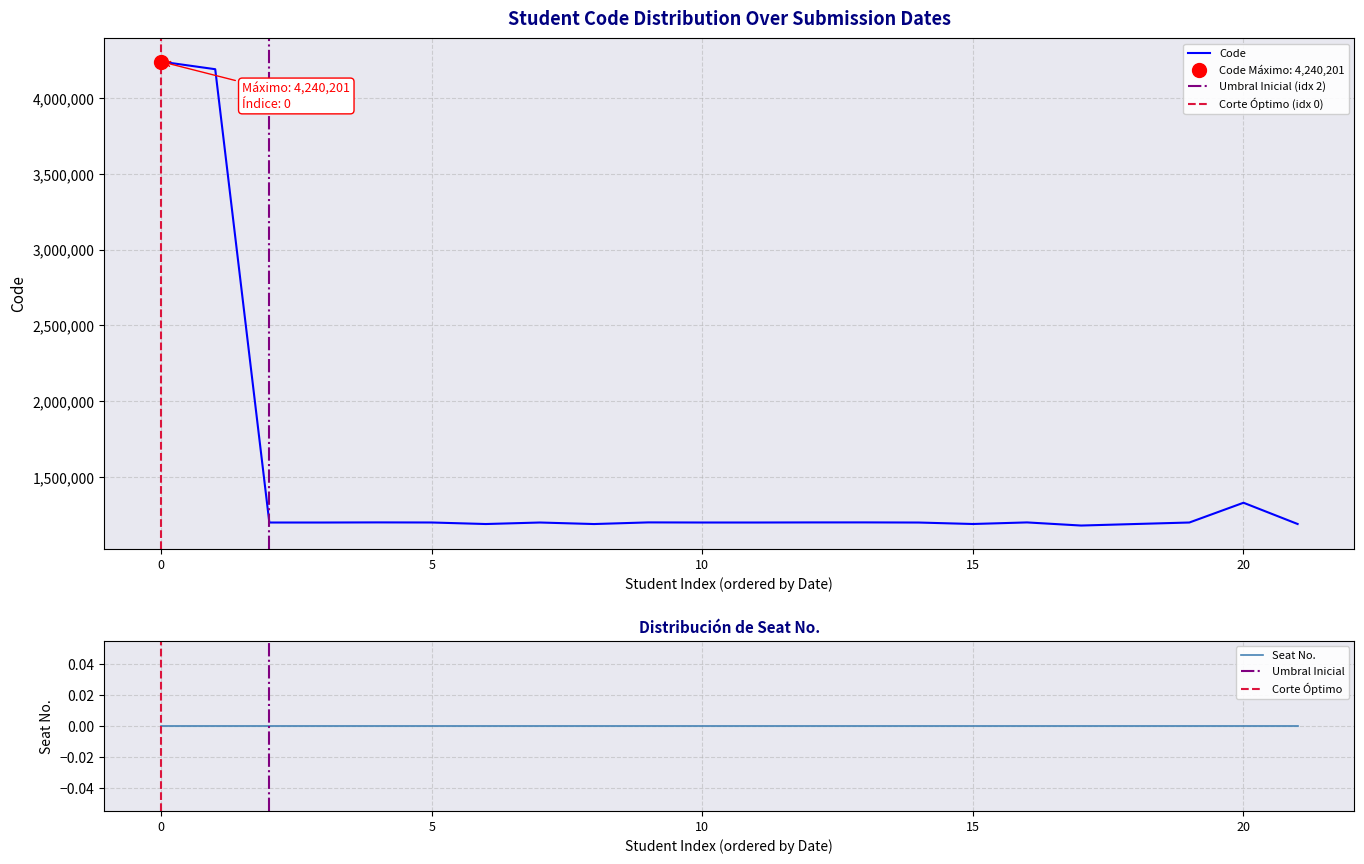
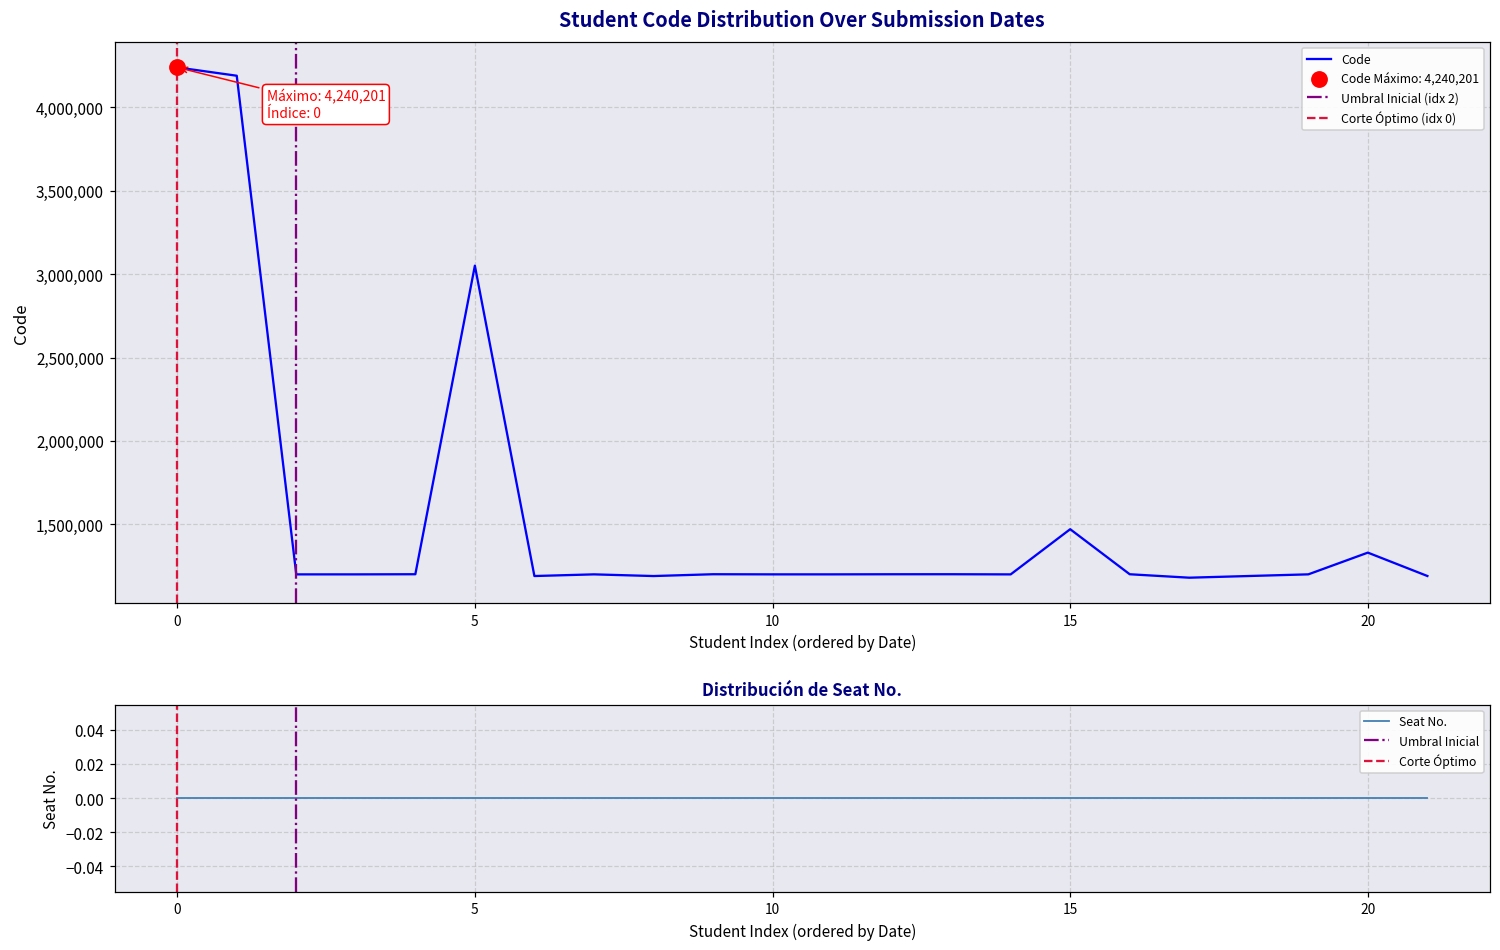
Student Code Distribution Over Submission Dates, Code, 5: 1,200,000 -> 3,050,000
Student Code Distribution Over Submission Dates, Code, 15: 1,190,000 -> 1,470,000
